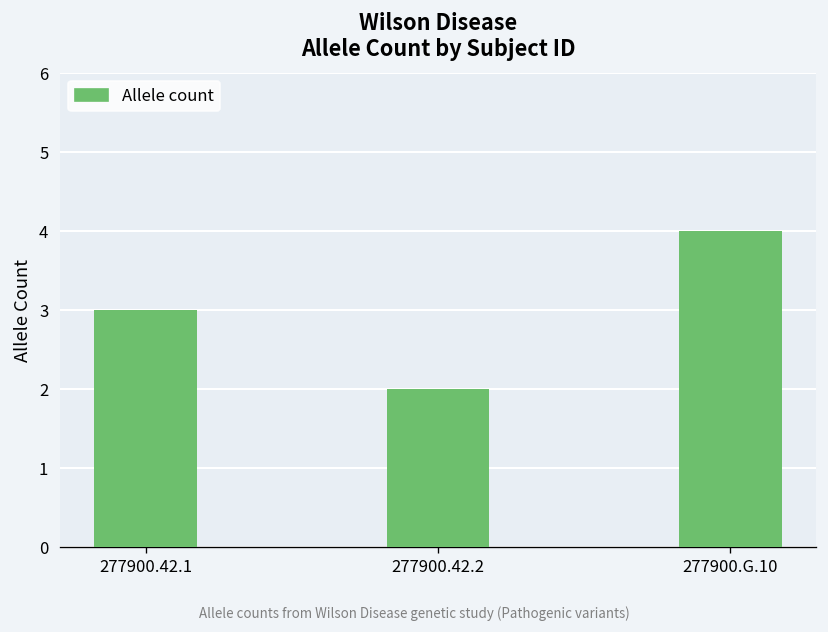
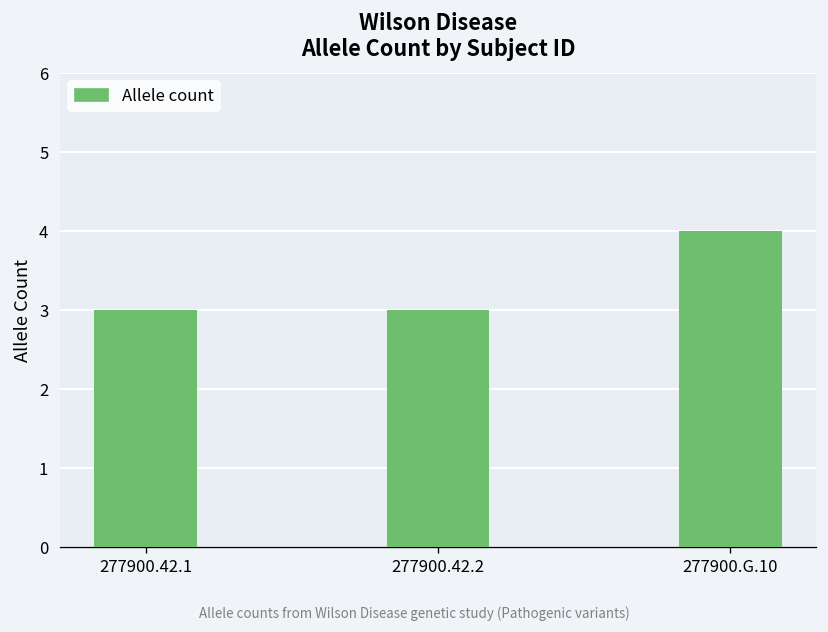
277900.42.2: 2 -> 3
